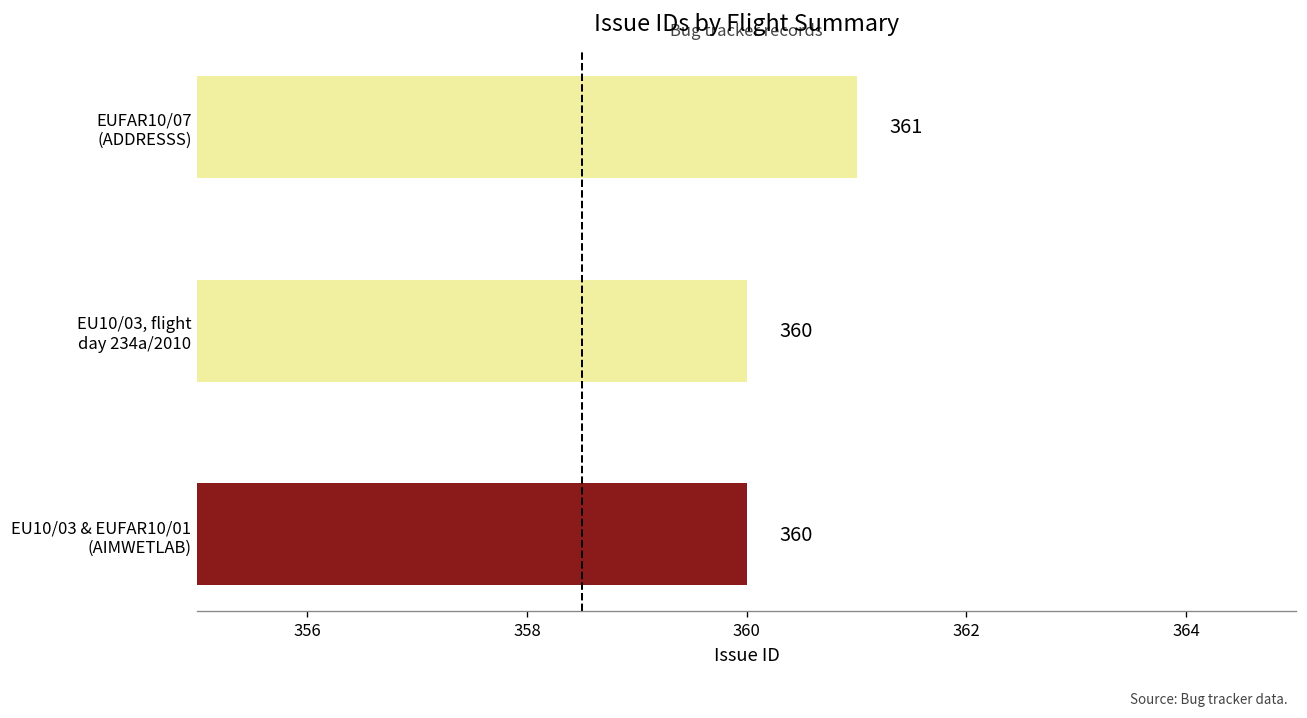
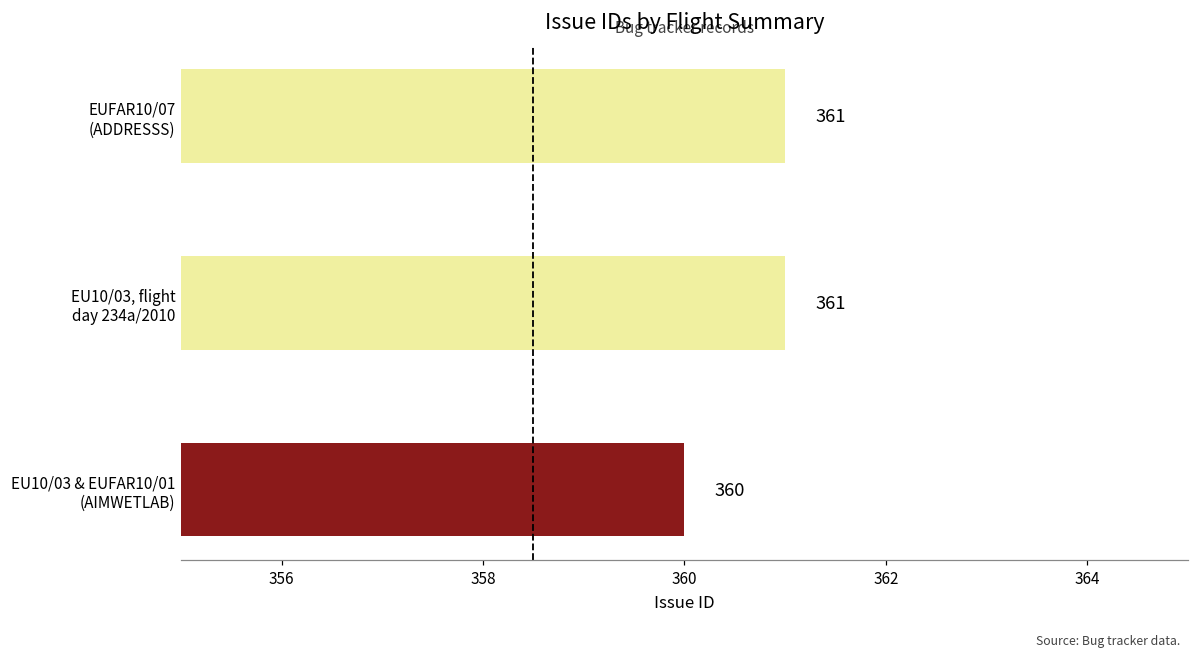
EU10/03, flight day 234a/2010: 360 -> 361
